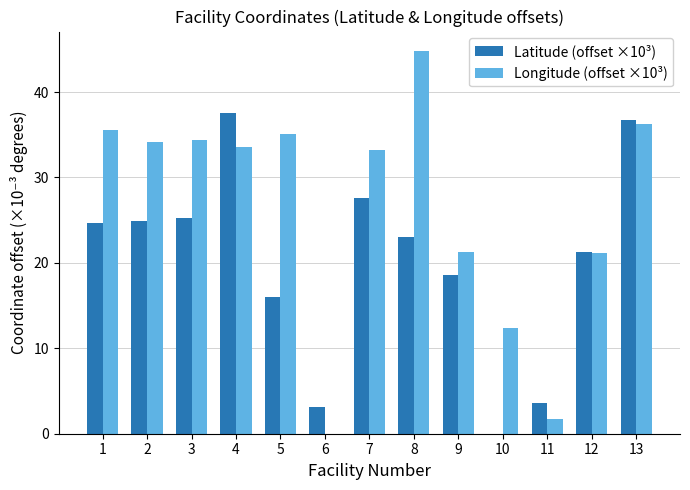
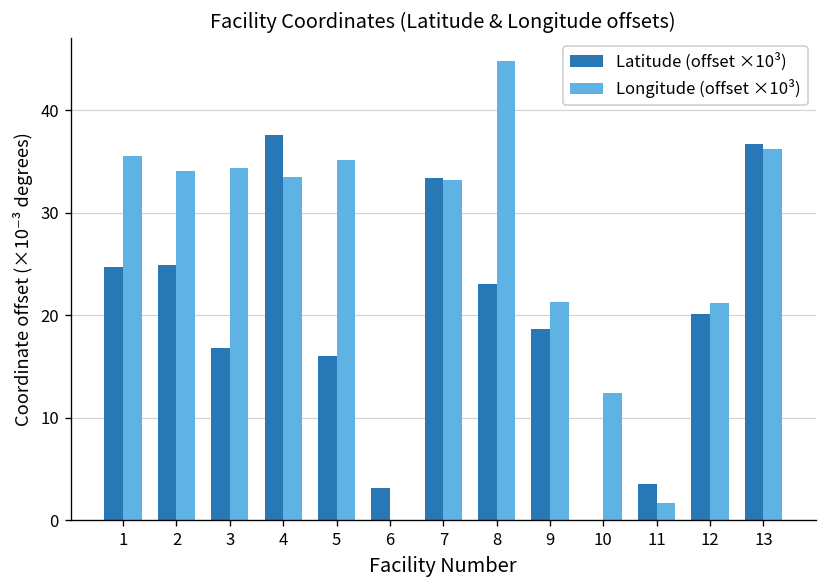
Latitude (offset ×10³), 3: 25 -> 17
Latitude (offset ×10³), 7: 28 -> 33
Latitude (offset ×10³), 12: 21 -> 20
